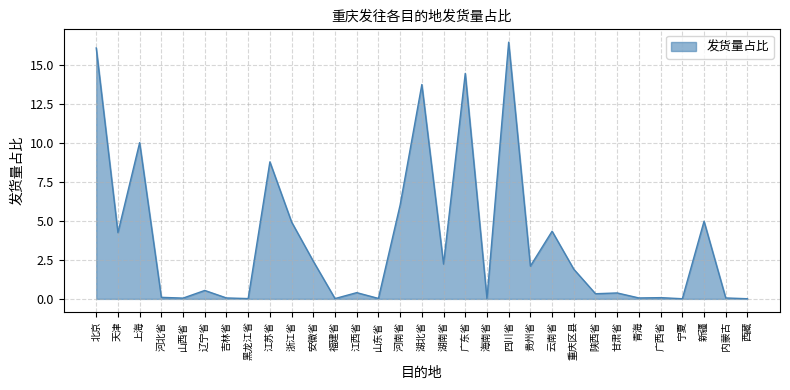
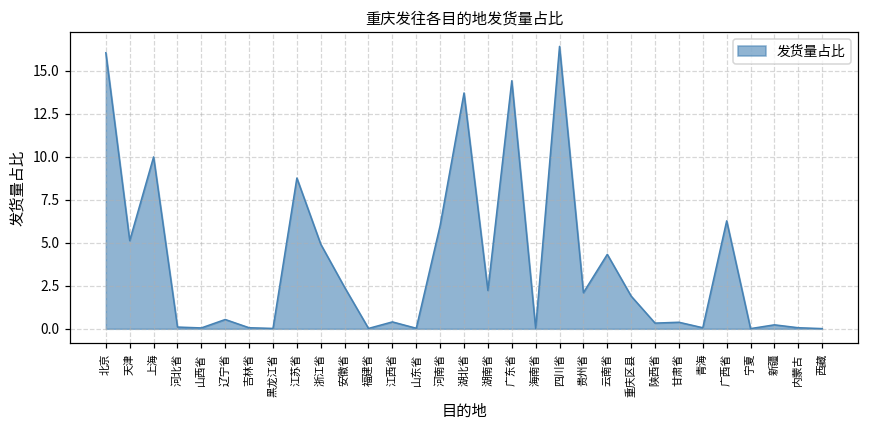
天津: 4.2 -> 5.1
广西省: 0.1 -> 6.3
新疆: 5.0 -> 0.2
